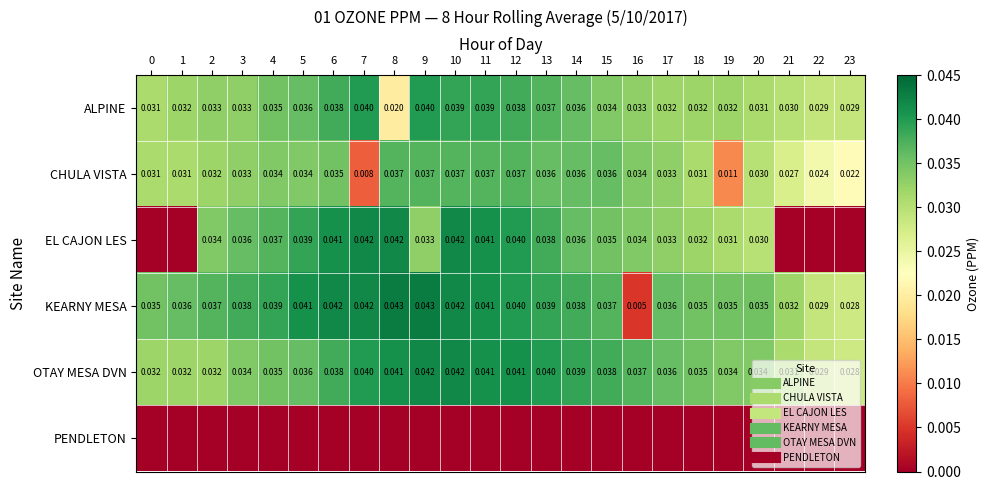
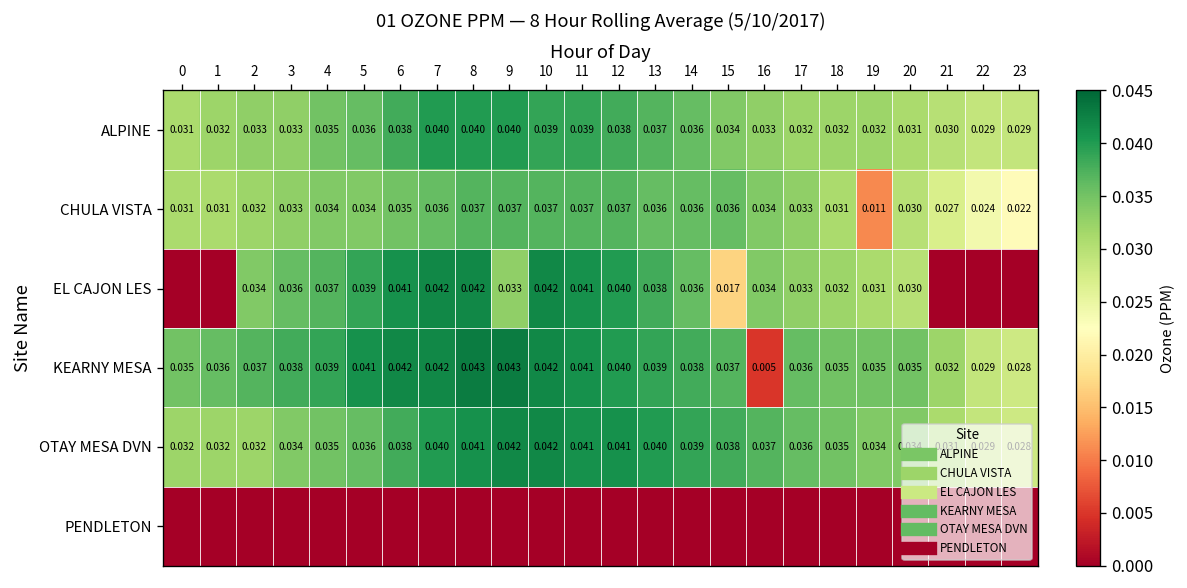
ALPINE, 8: 0.020 -> 0.040
CHULA VISTA, 7: 0.008 -> 0.036
EL CAJON LES, 15: 0.035 -> 0.017
